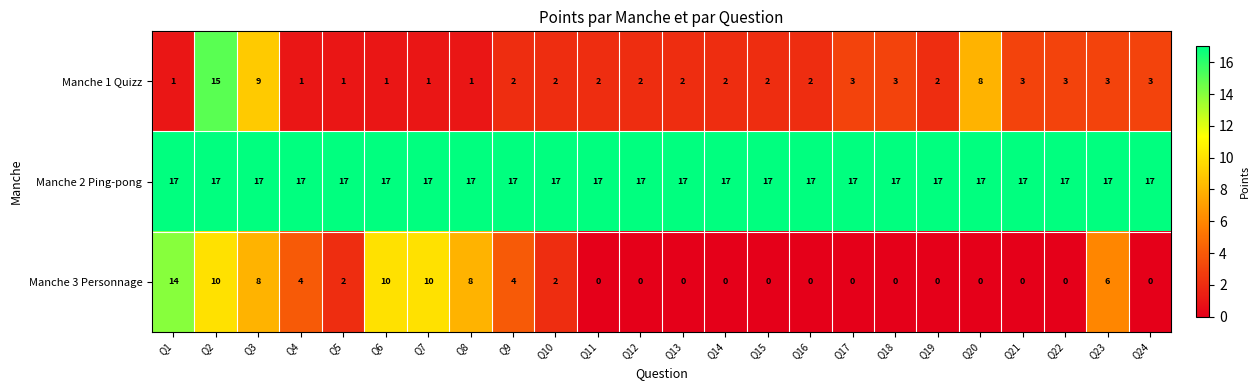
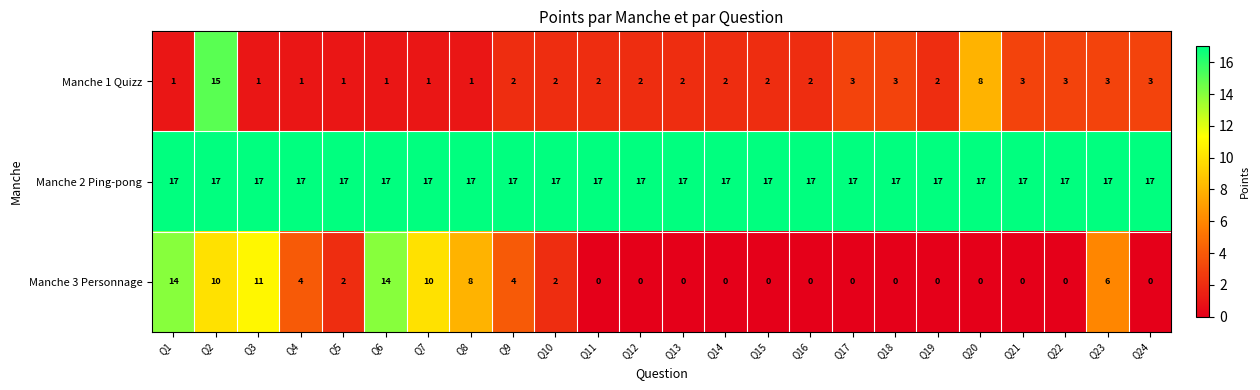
Manche 1 Quizz, Q3: 9 -> 1
Manche 3 Personnage, Q3: 8 -> 11
Manche 3 Personnage, Q6: 10 -> 14
